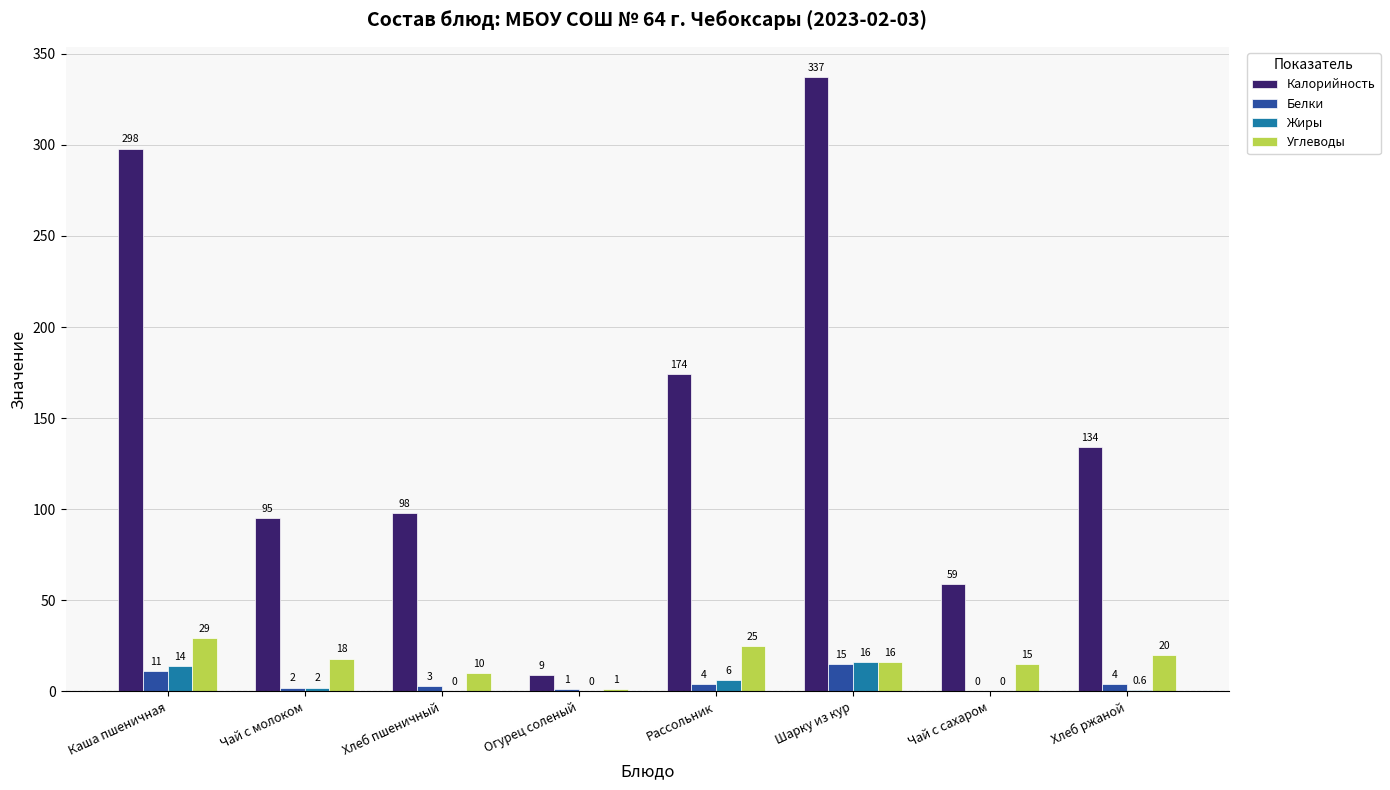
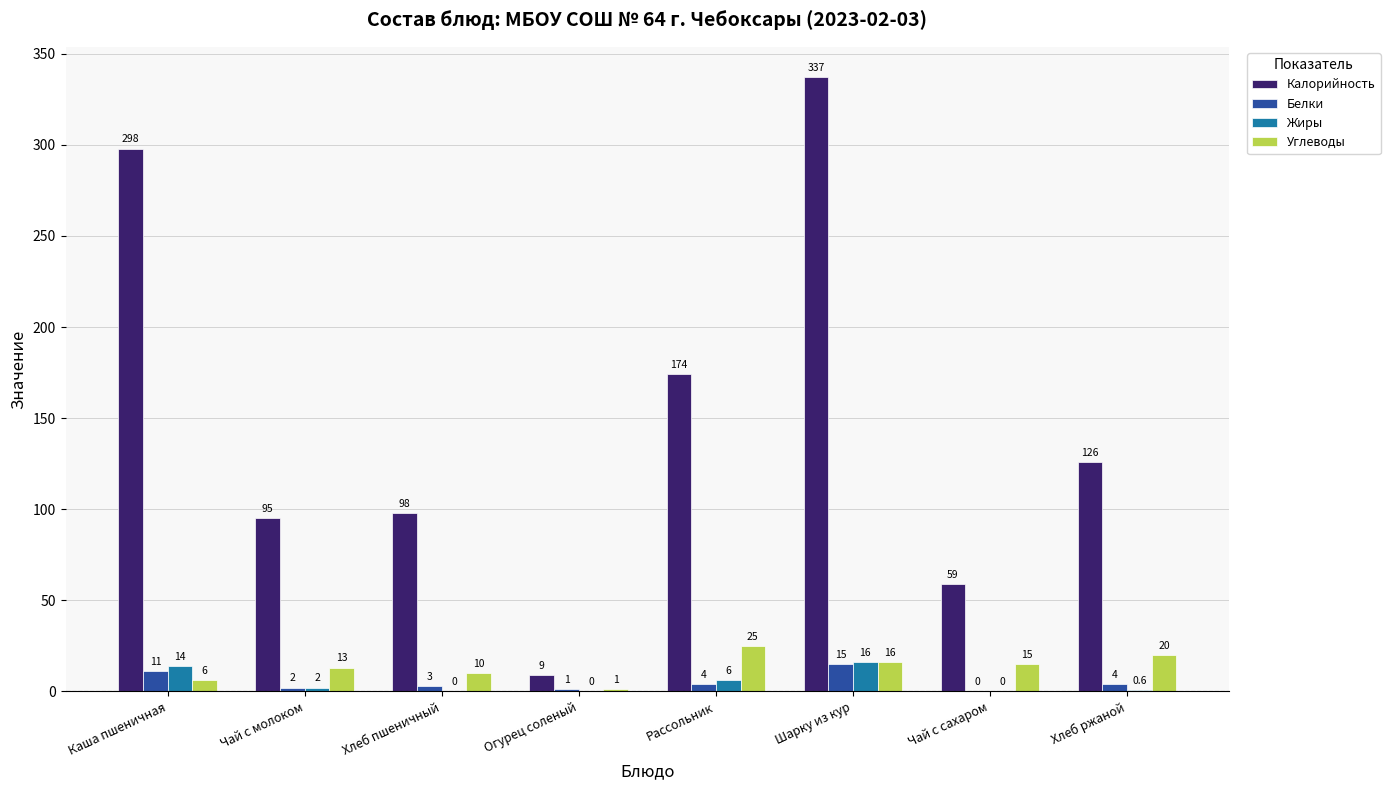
Углеводы, Каша пшеничная: 29 -> 6
Углеводы, Чай с молоком: 18 -> 13
Калорийность, Хлеб ржаной: 134 -> 126
